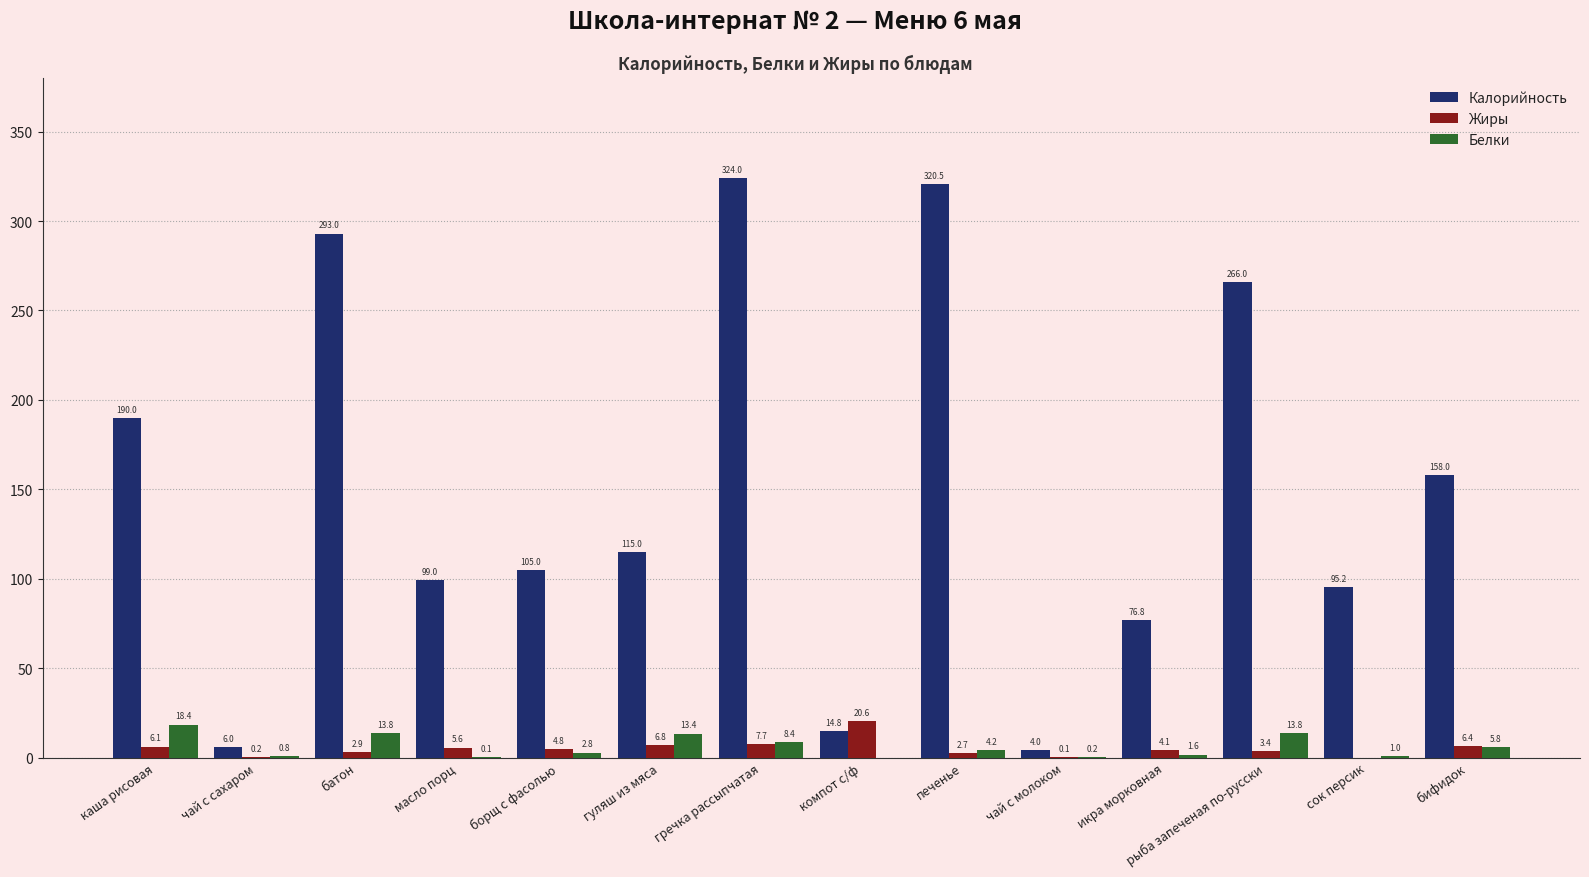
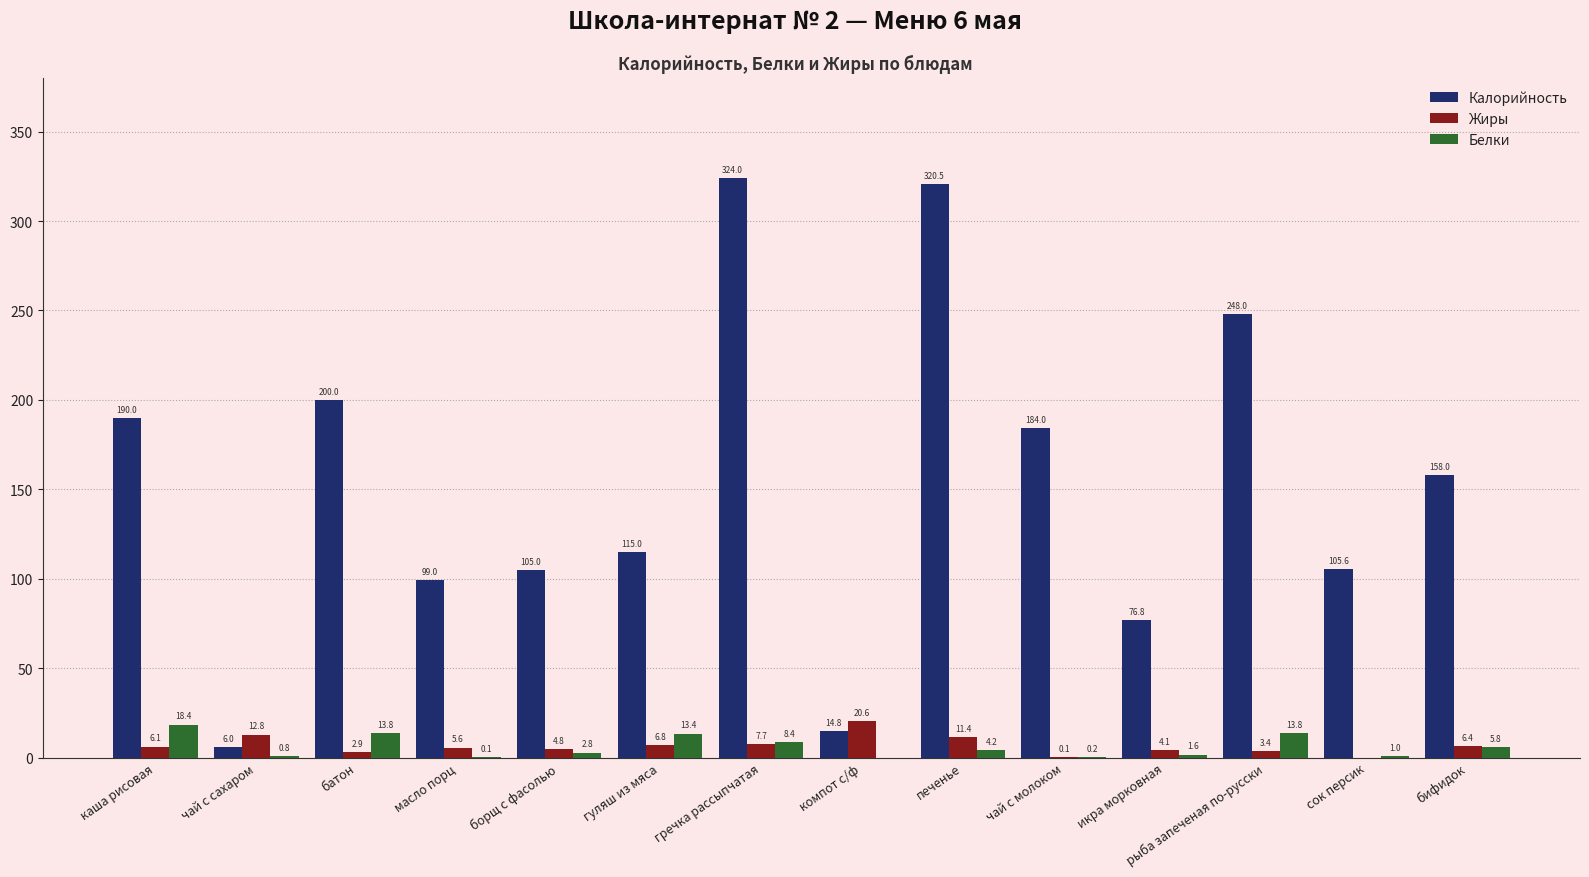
Жиры, чай с сахаром: 0.2 -> 12.8
Калорийность, батон: 293.0 -> 200.0
Жиры, печенье: 2.7 -> 11.4
Калорийность, чай с молоком: 4.0 -> 184.0
Калорийность, рыба запеченая по-русски: 266.0 -> 248.0
Калорийность, сок персик: 95.2 -> 105.6
